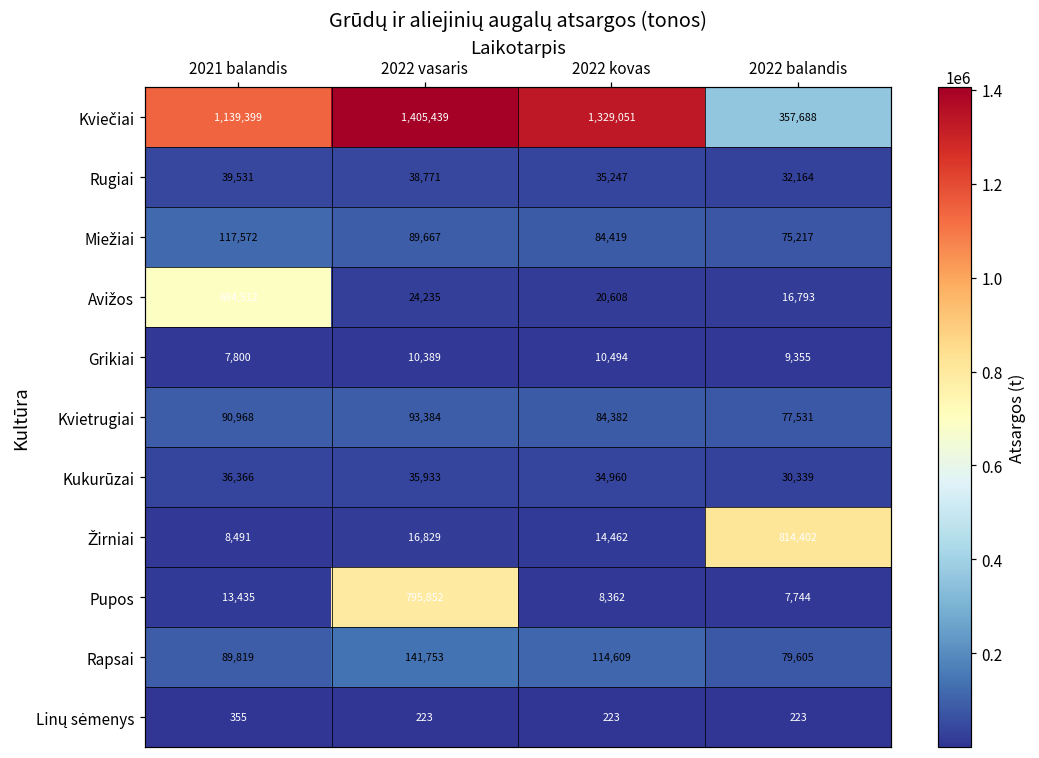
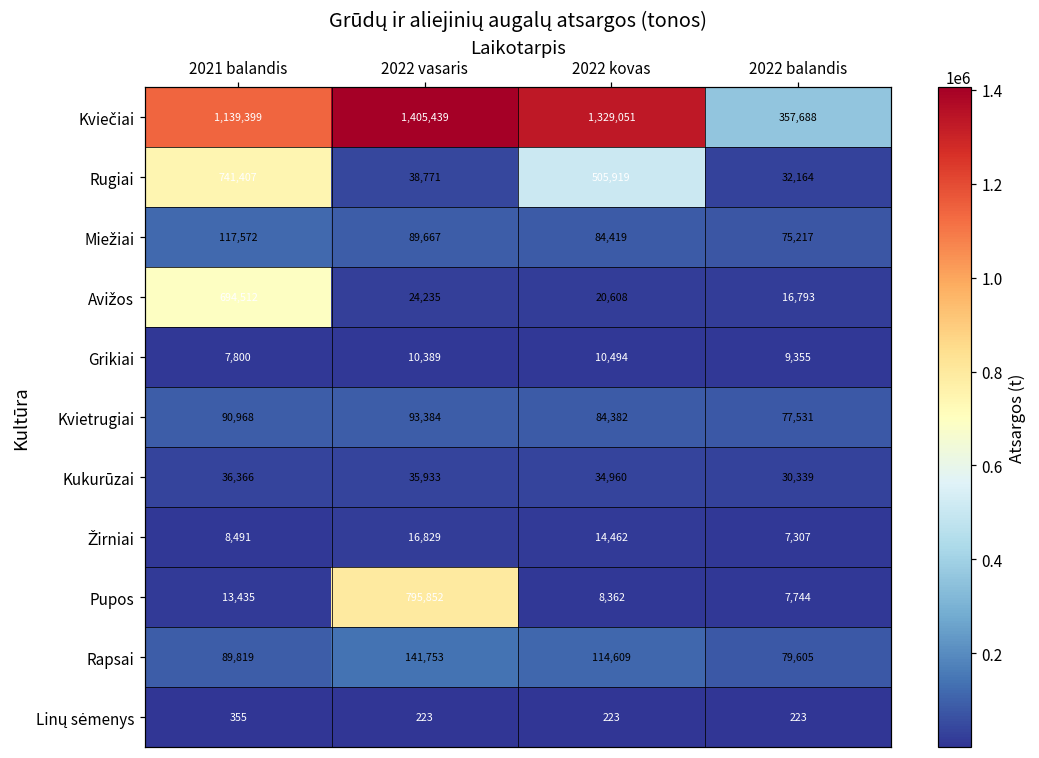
Rugiai, 2021 balandis: 39,531 -> 741,407
Rugiai, 2022 kovas: 35,247 -> 505,919
Žirniai, 2022 balandis: 814,402 -> 7,307
